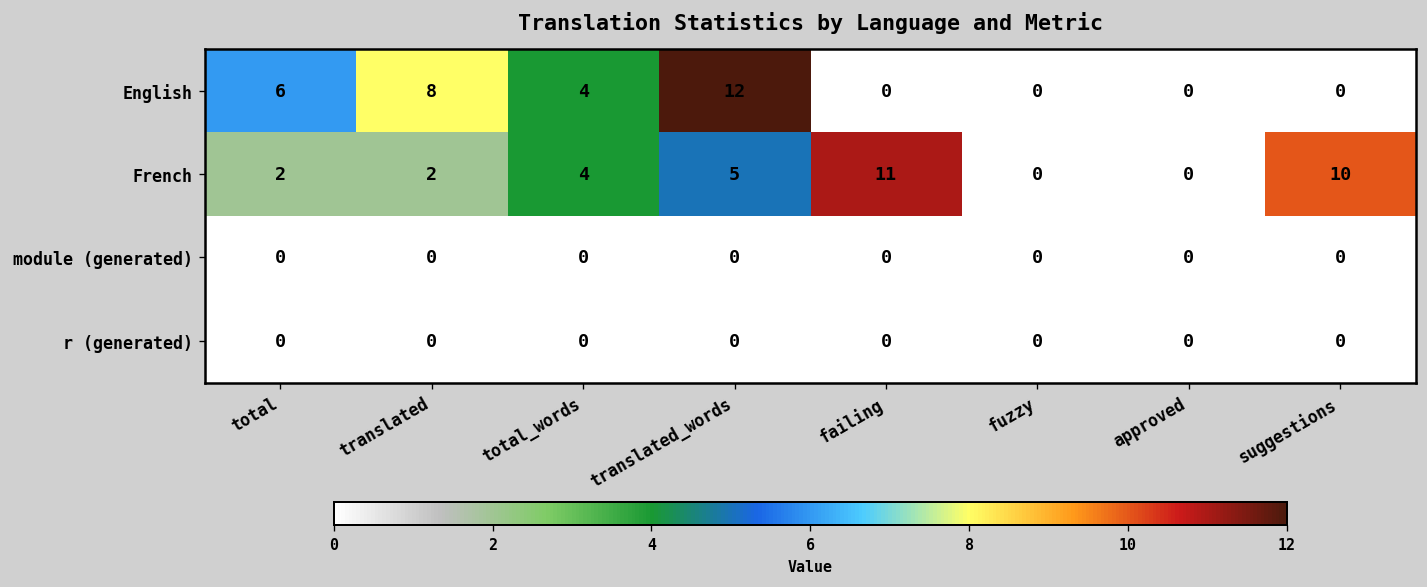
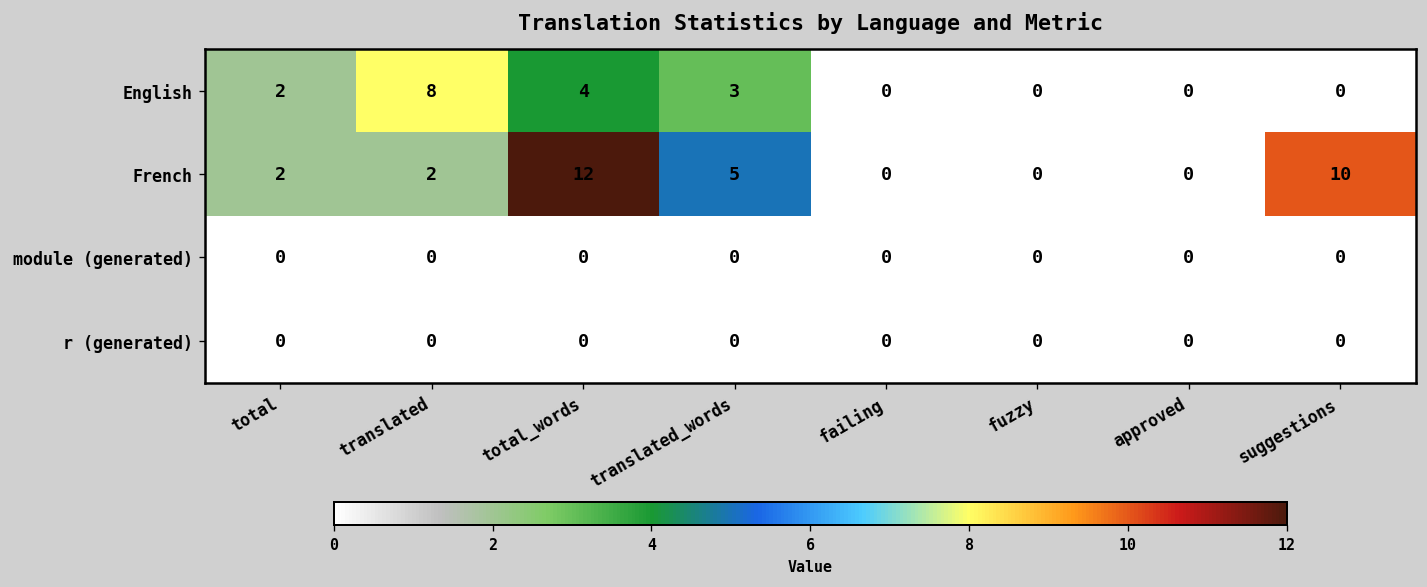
English, total: 6 -> 2
English, translated_words: 12 -> 3
French, total_words: 4 -> 12
French, failing: 11 -> 0
